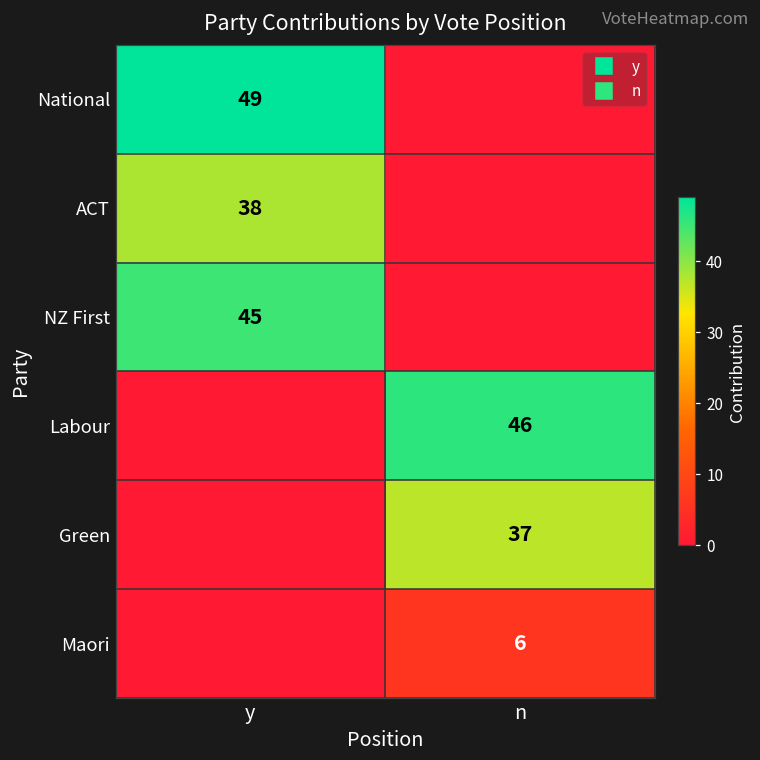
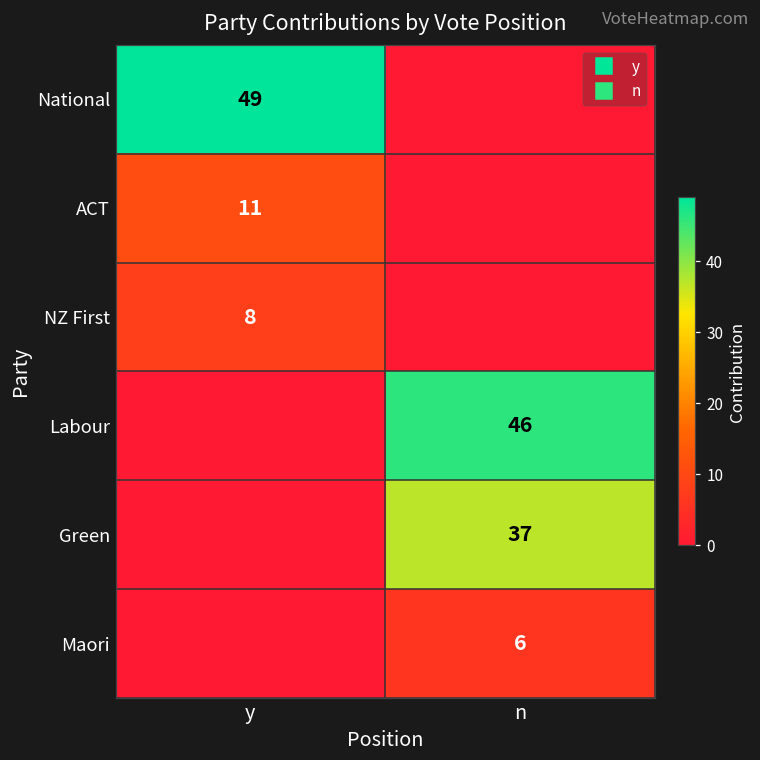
ACT, y: 38 -> 11
NZ First, y: 45 -> 8
